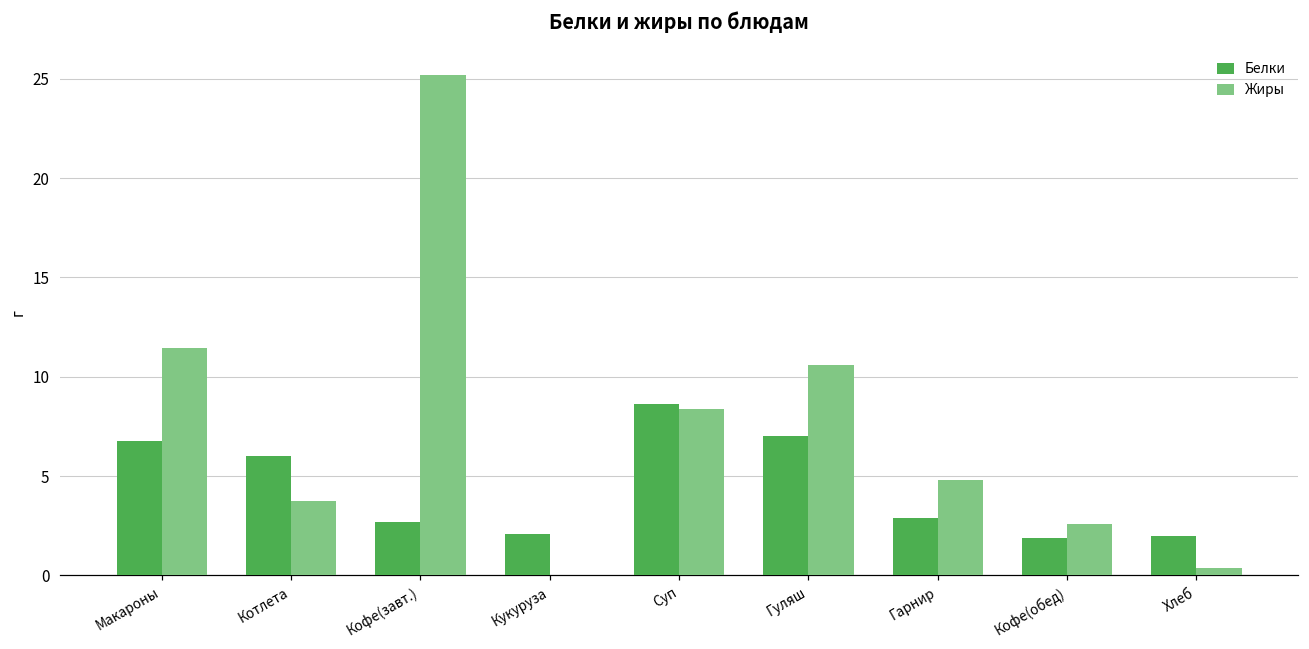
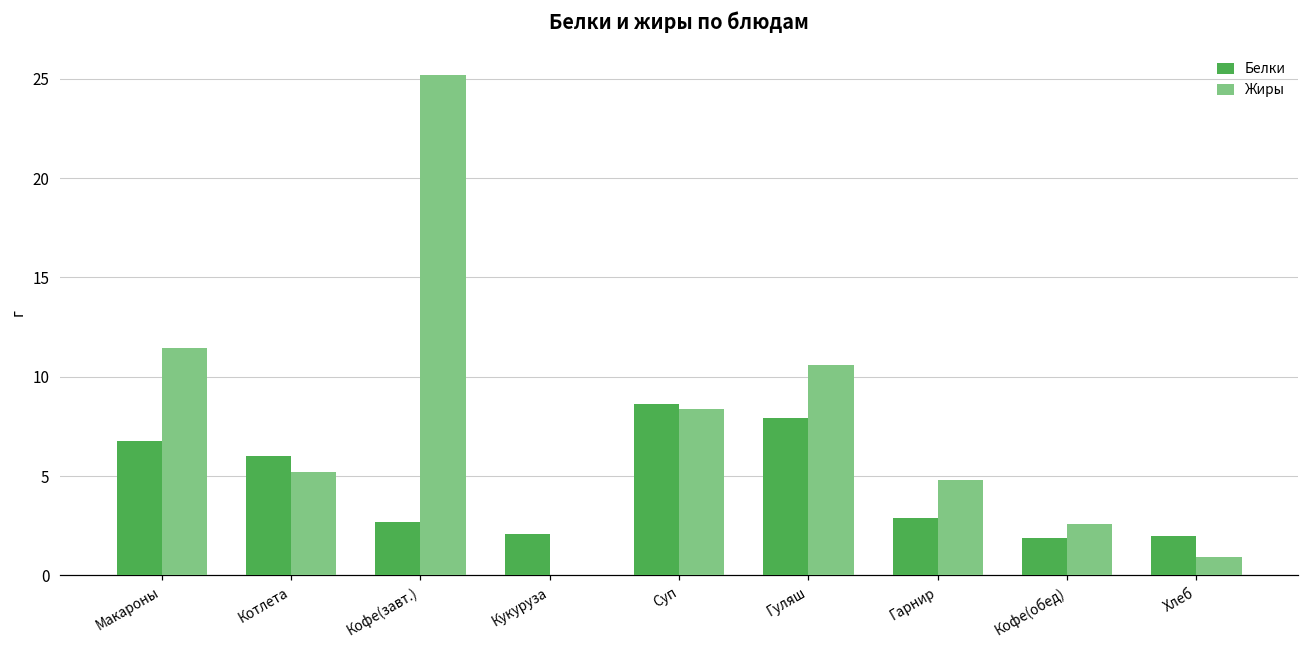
Жиры, Котлета: 3.8 -> 5.2
Белки, Гуляш: 7.0 -> 7.9
Жиры, Хлеб: 0.4 -> 0.9
